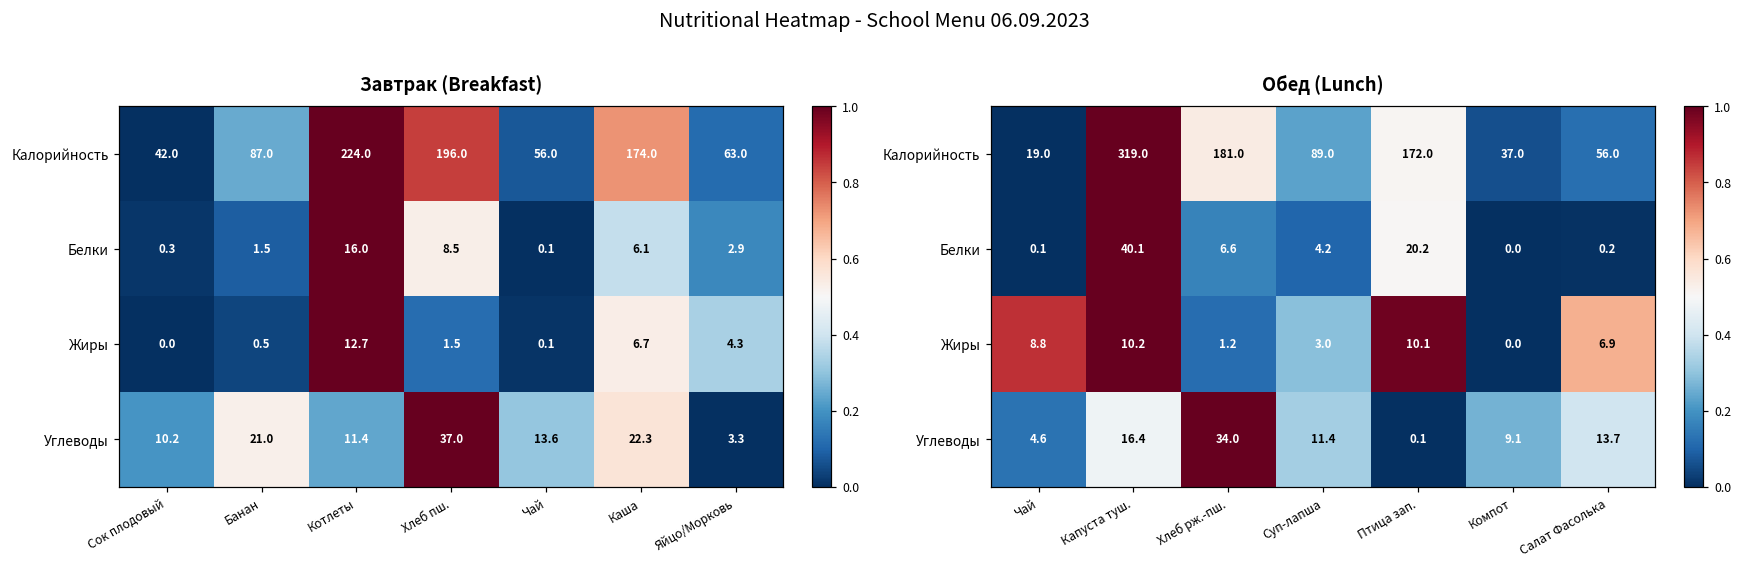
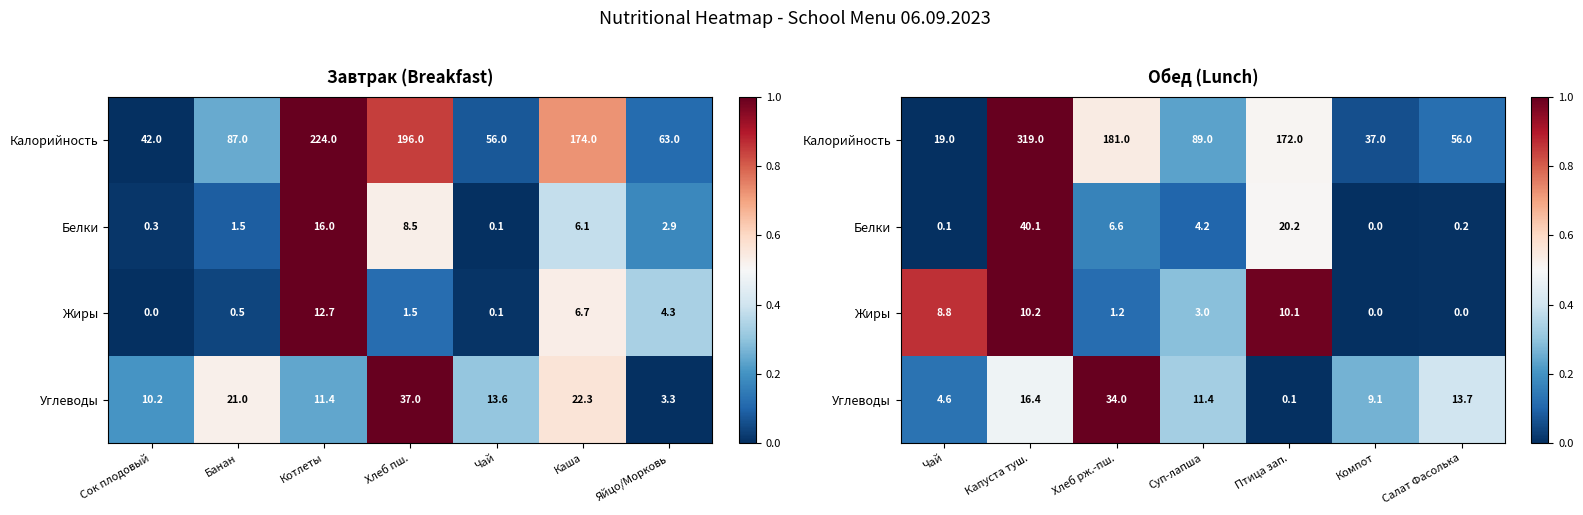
Обед (Lunch), Жиры, Салат Фасолька: 6.9 -> 0.0
